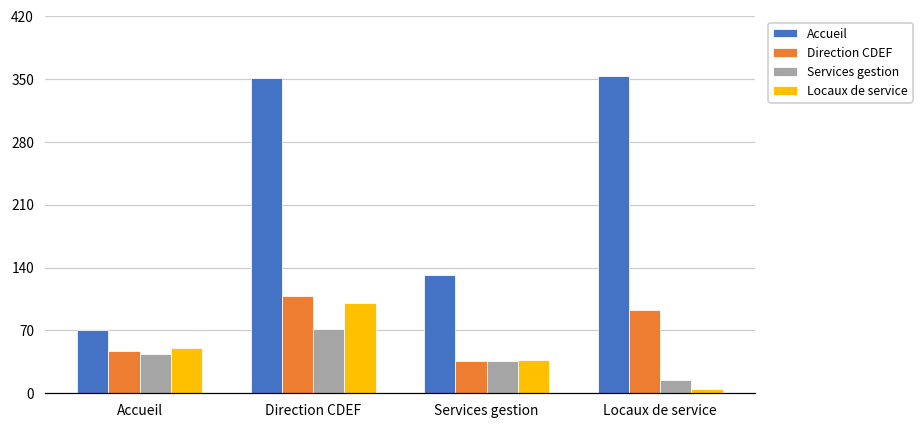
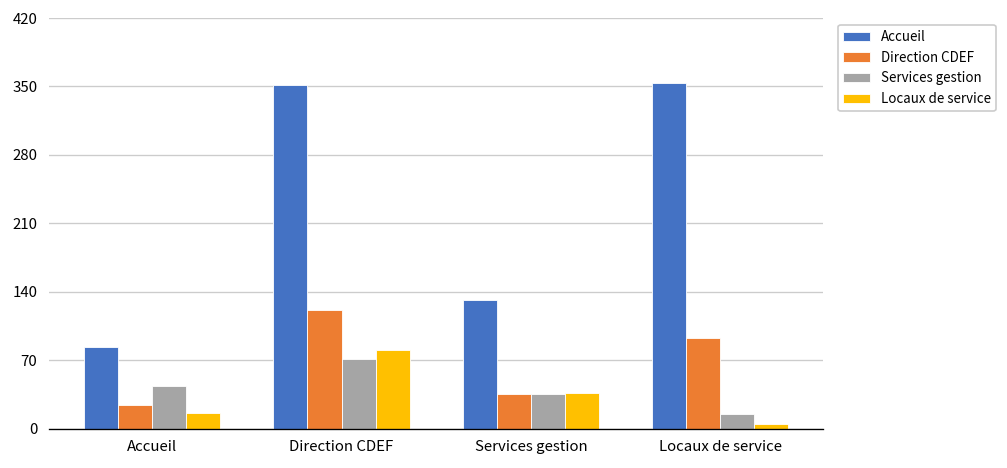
Accueil, Accueil: 70 -> 80
Direction CDEF, Accueil: 50 -> 20
Locaux de service, Accueil: 50 -> 20
Direction CDEF, Direction CDEF: 110 -> 120
Locaux de service, Direction CDEF: 100 -> 80
